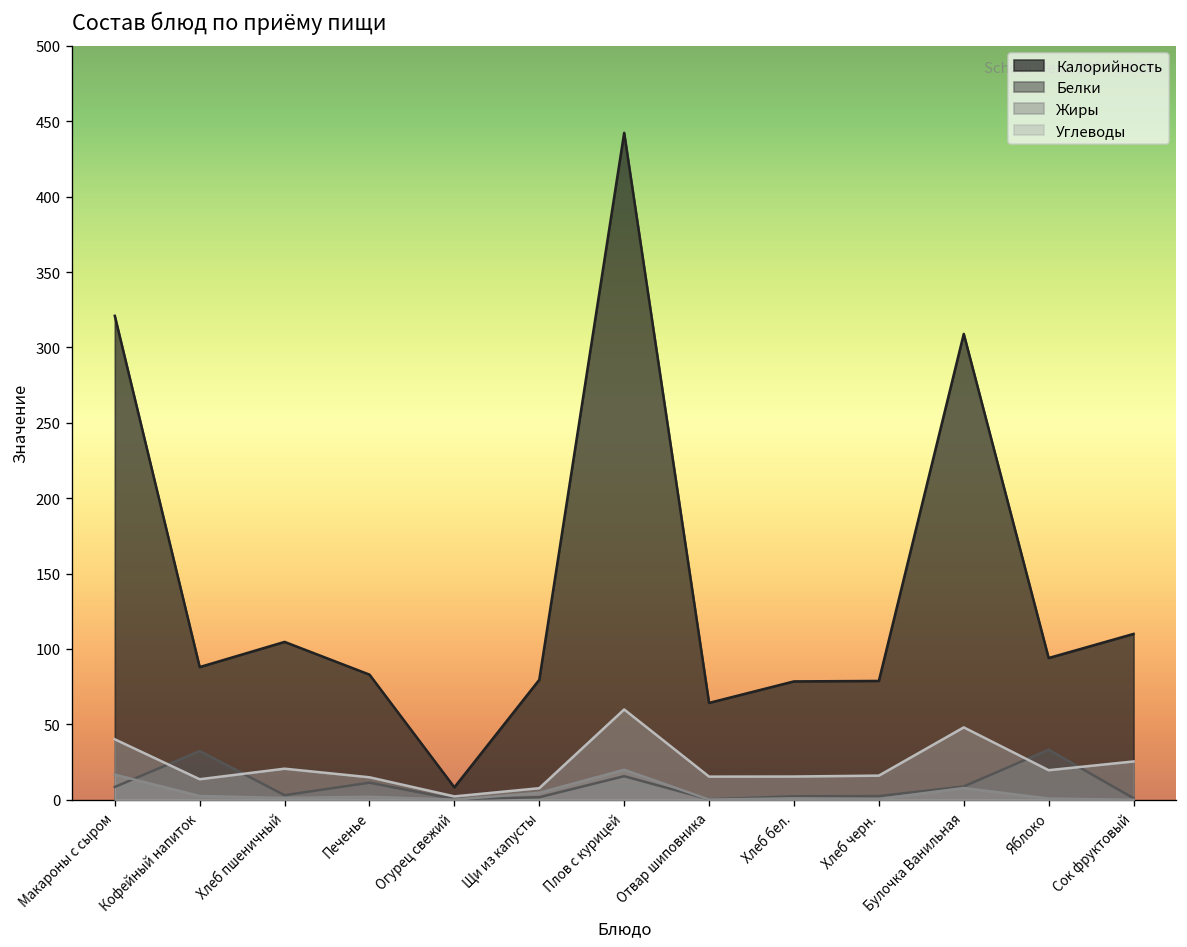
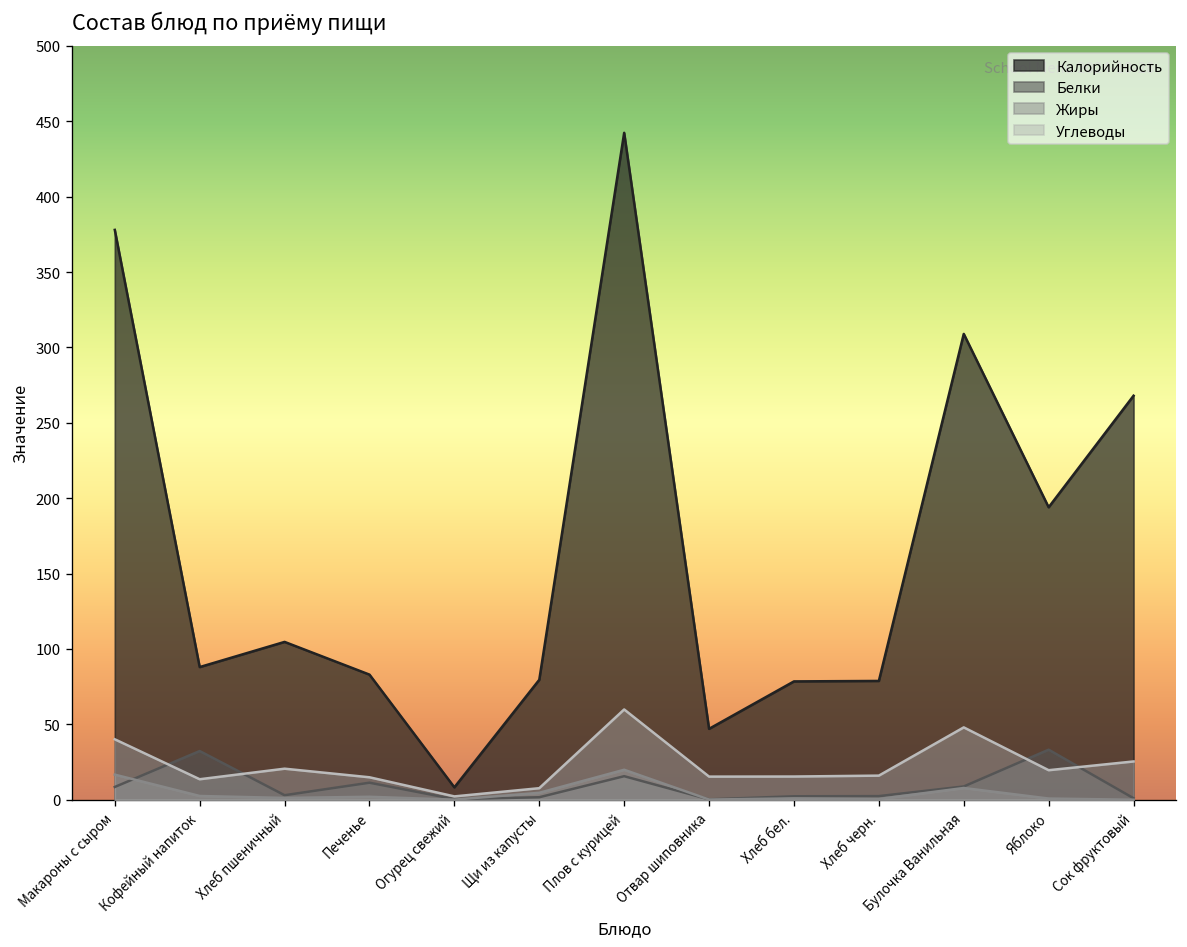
Калорийность, Макароны с сыром: 321 -> 378
Калорийность, Отвар шиповника: 64 -> 47
Калорийность, Яблоко: 94 -> 194
Калорийность, Сок фруктовый: 110 -> 268
